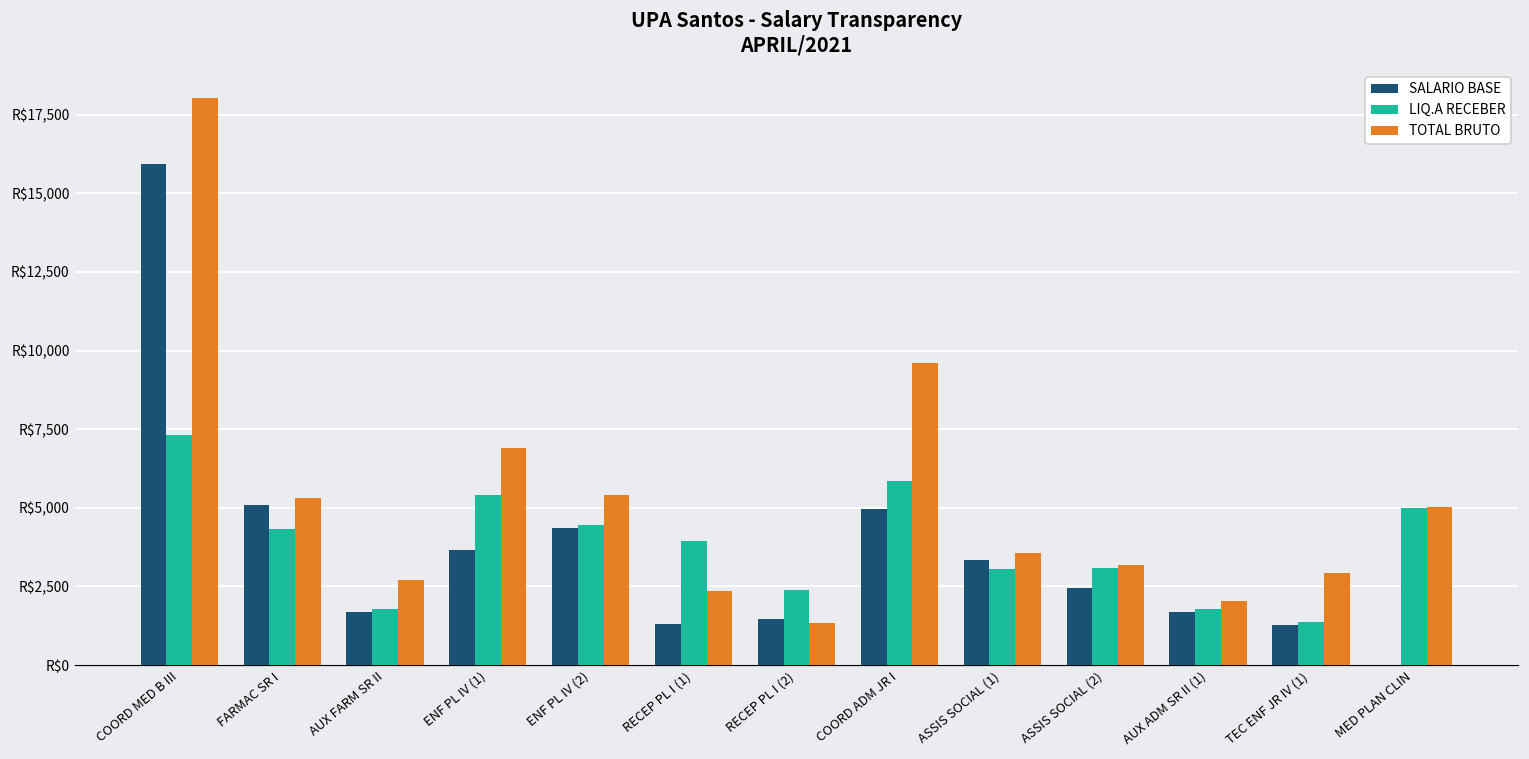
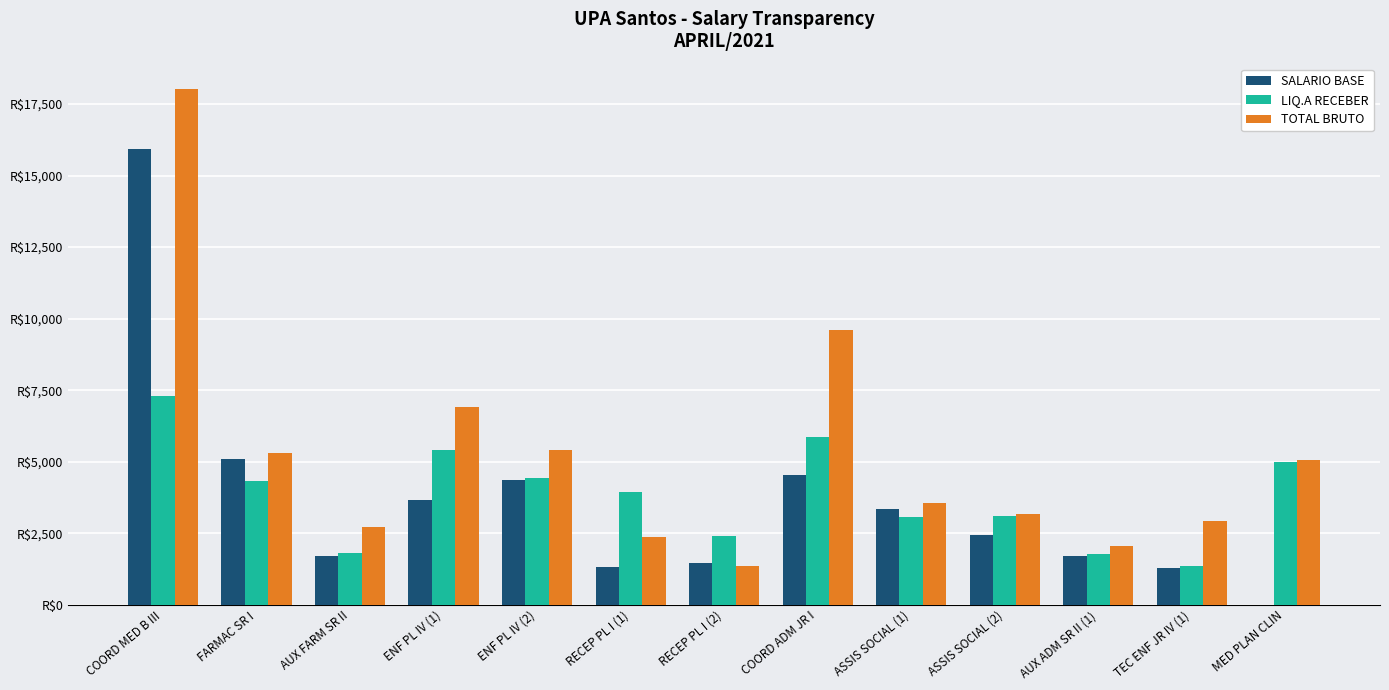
SALARIO BASE, COORD ADM JR I: R$5,000 -> R$4,500
